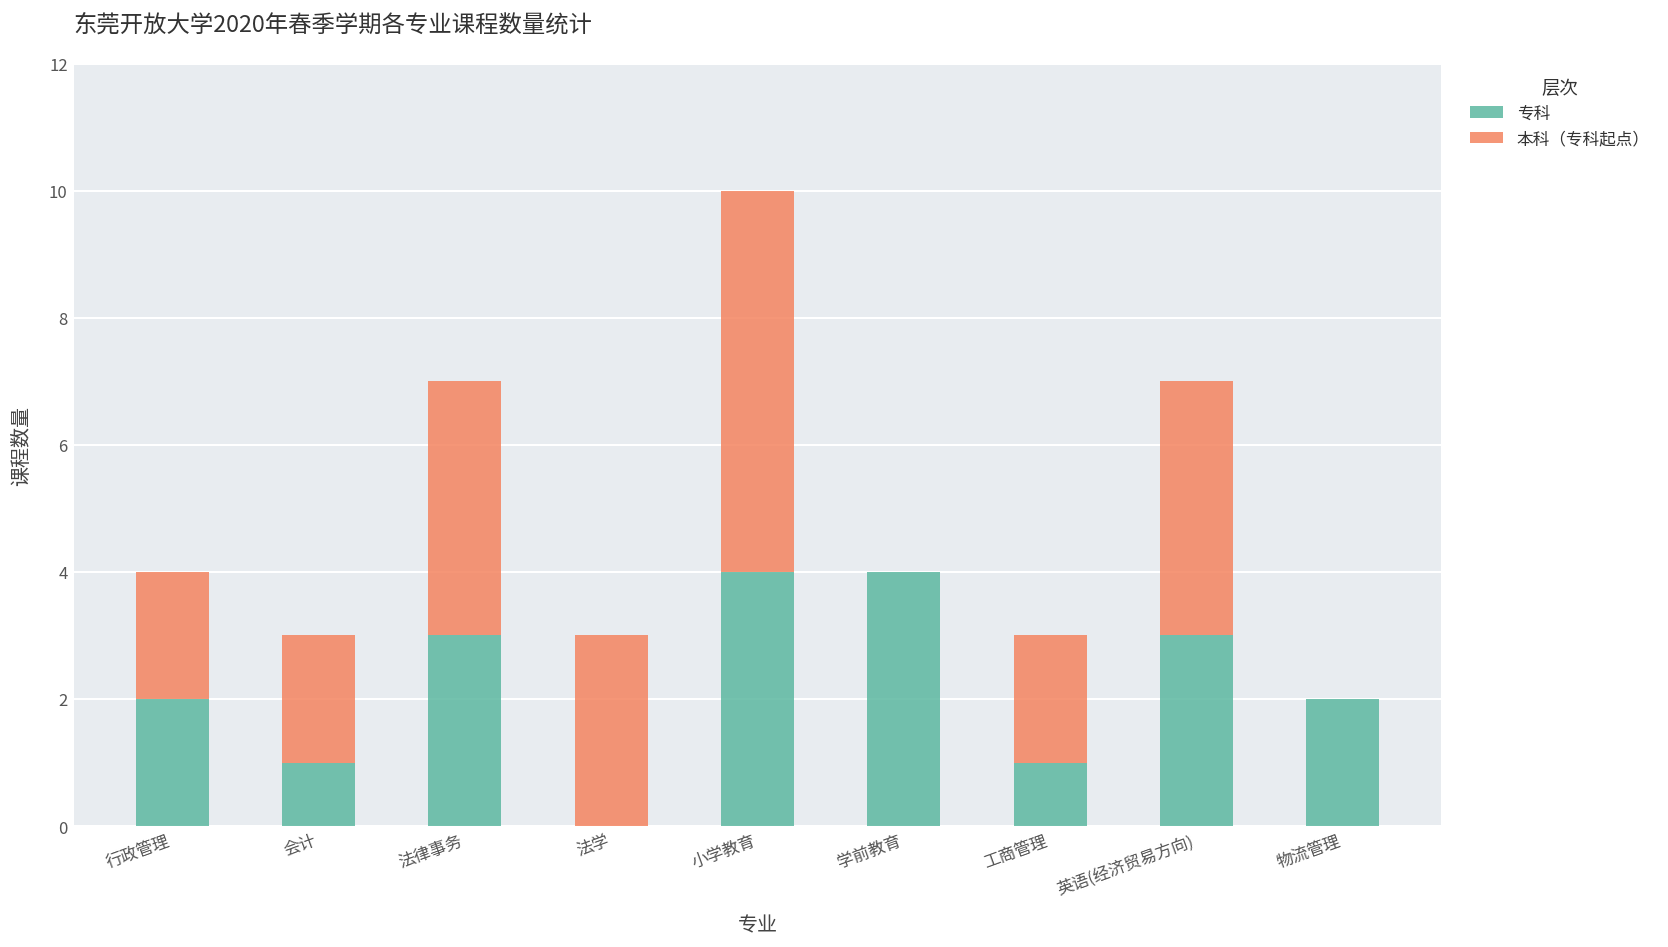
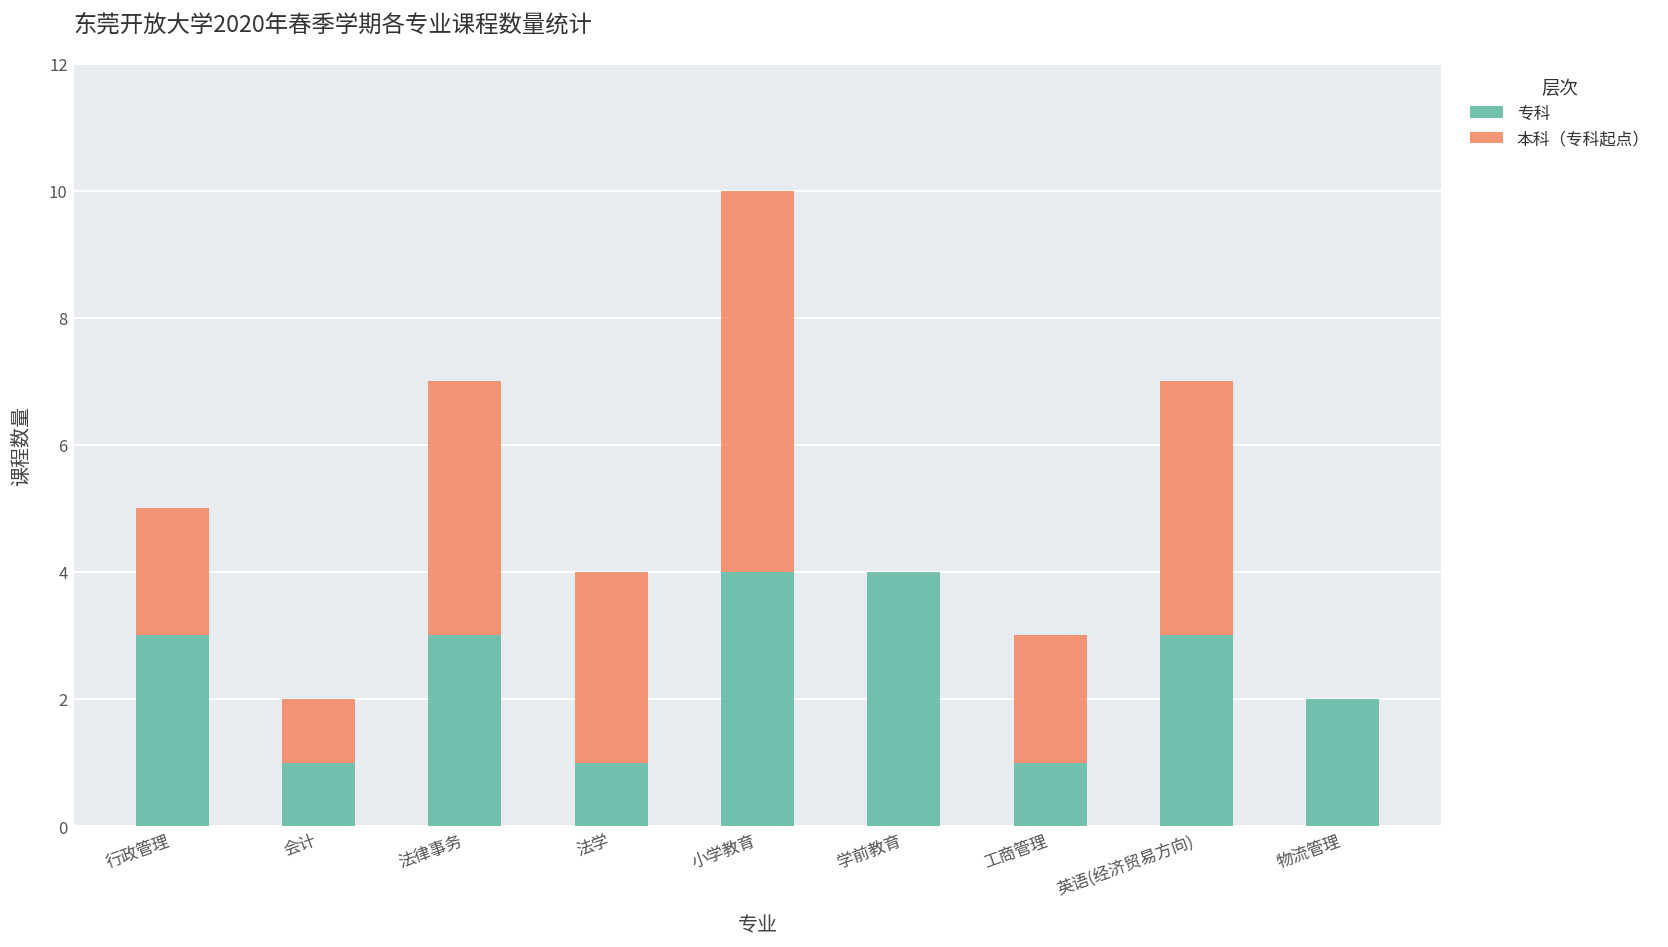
专科, 行政管理: 2 -> 3
本科（专科起点）, 会计: 2 -> 1
专科, 法学: 0 -> 1
